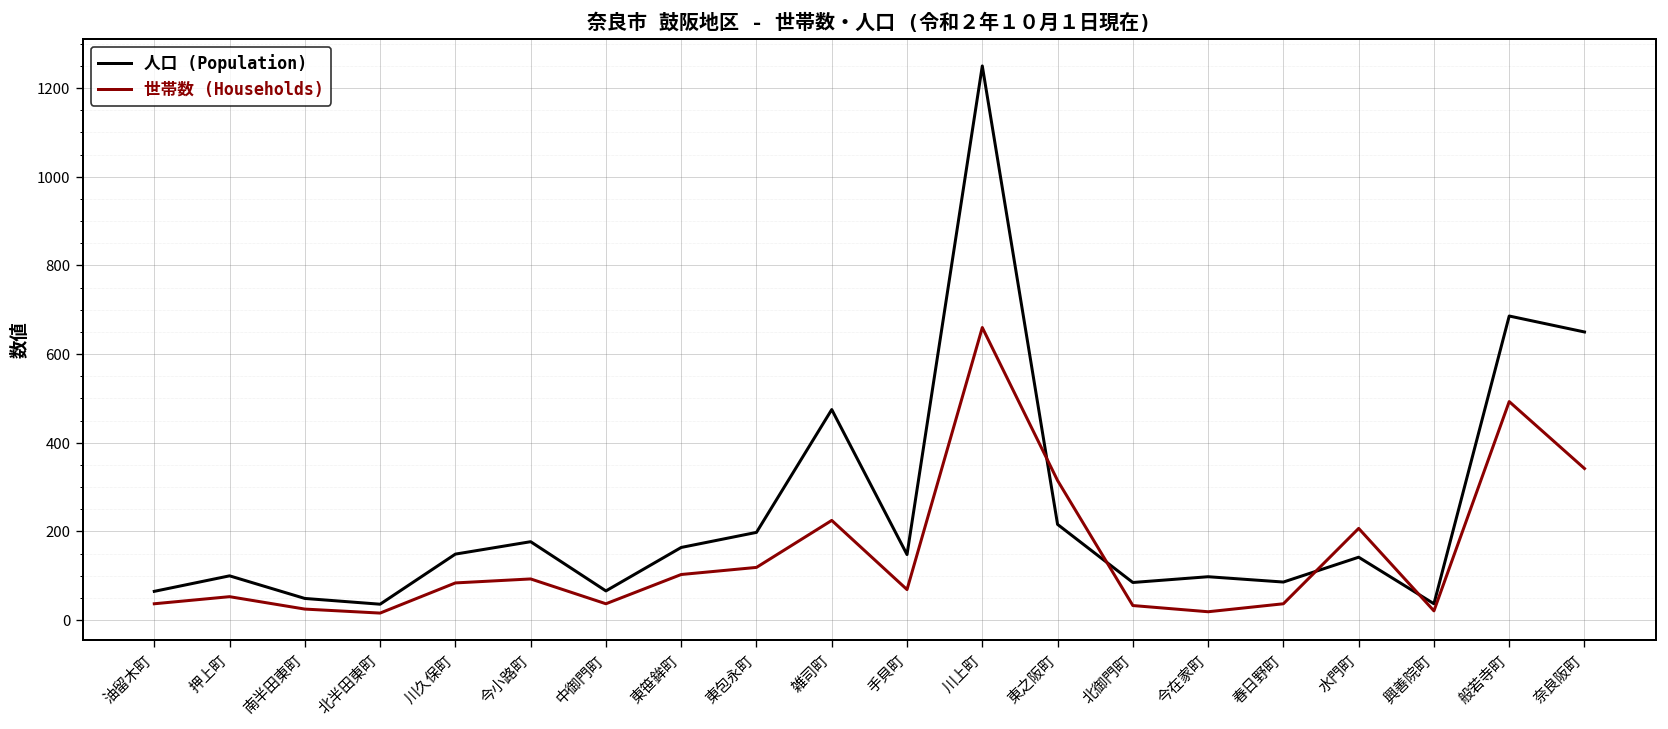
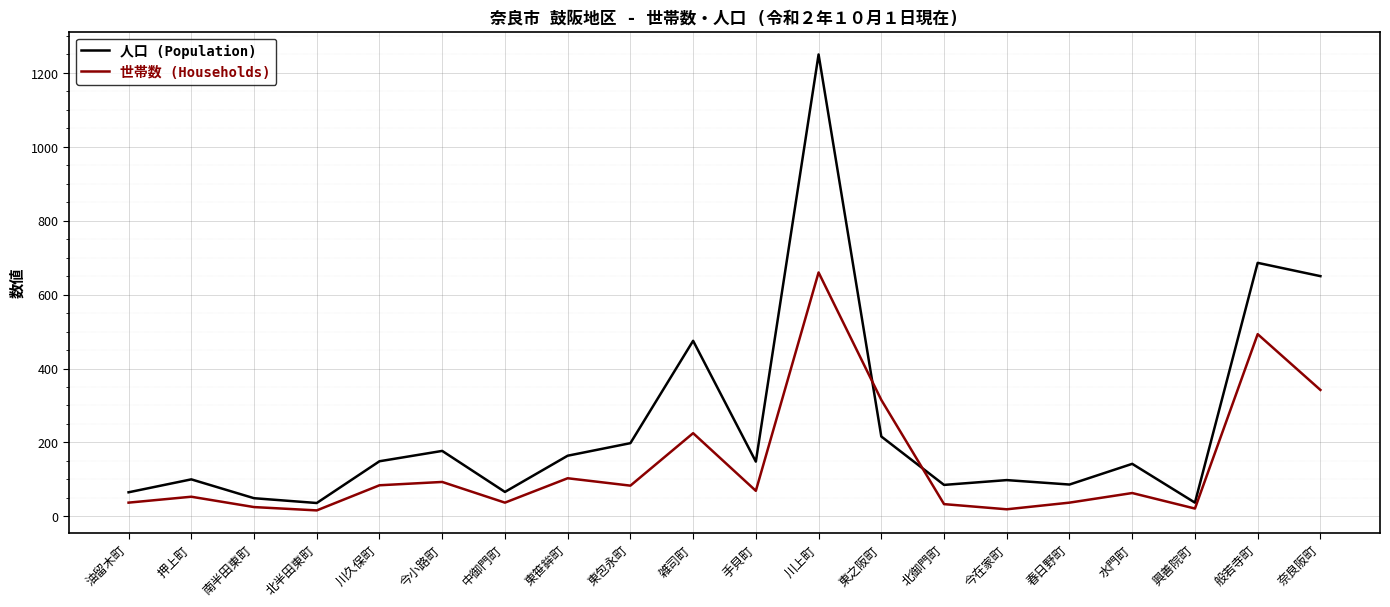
世帯数 (Households), 東包永町: 120 -> 80
世帯数 (Households), 水門町: 210 -> 60
